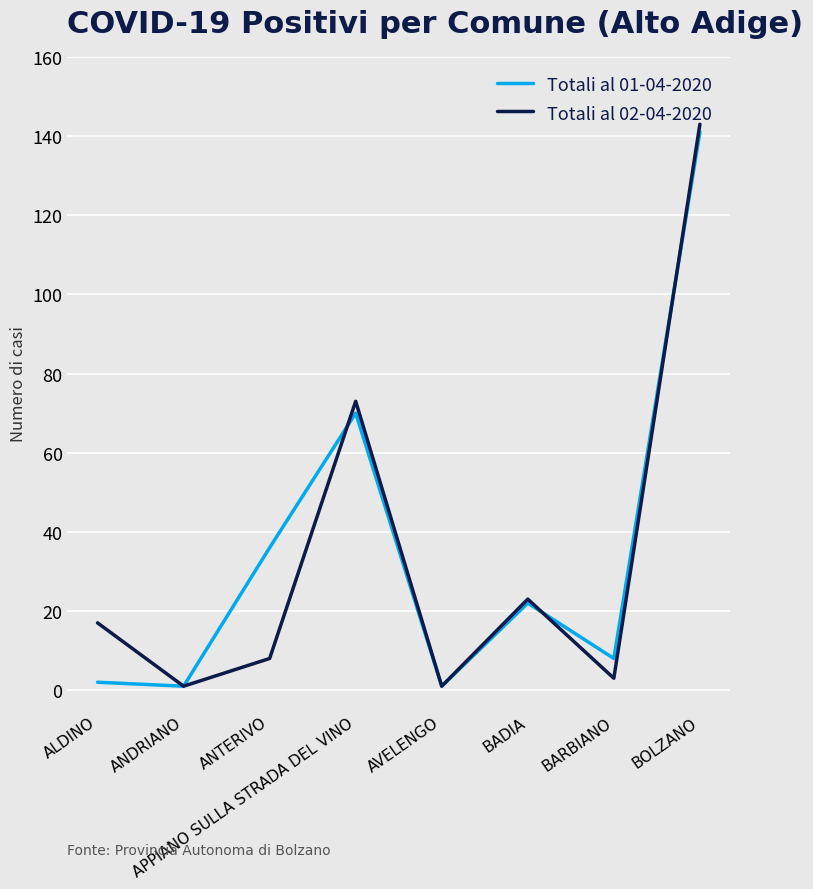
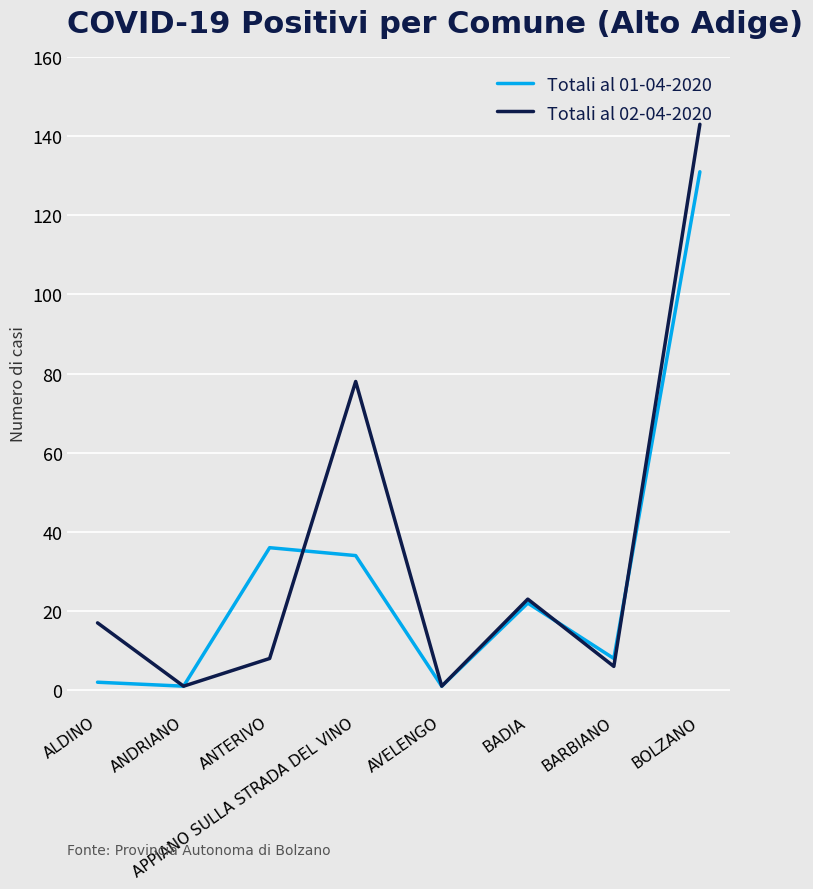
Totali al 01-04-2020, APPIANO SULLA STRADA DEL VINO: 70 -> 34
Totali al 02-04-2020, APPIANO SULLA STRADA DEL VINO: 73 -> 78
Totali al 02-04-2020, BARBIANO: 3 -> 6
Totali al 01-04-2020, BOLZANO: 141 -> 131
